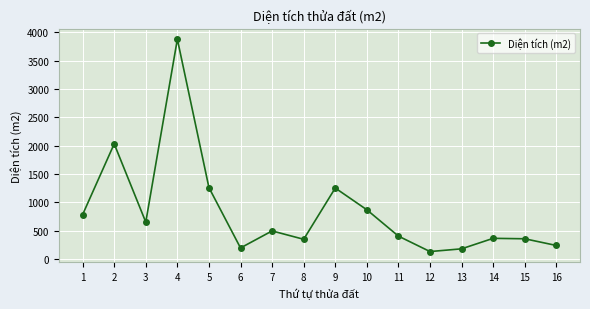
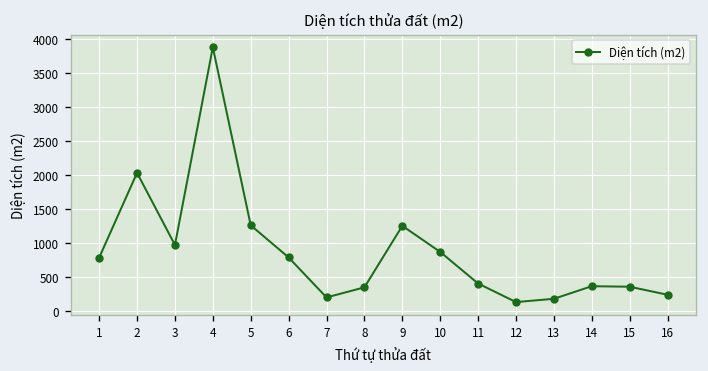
3: 700 -> 1000
6: 200 -> 800
7: 500 -> 200
